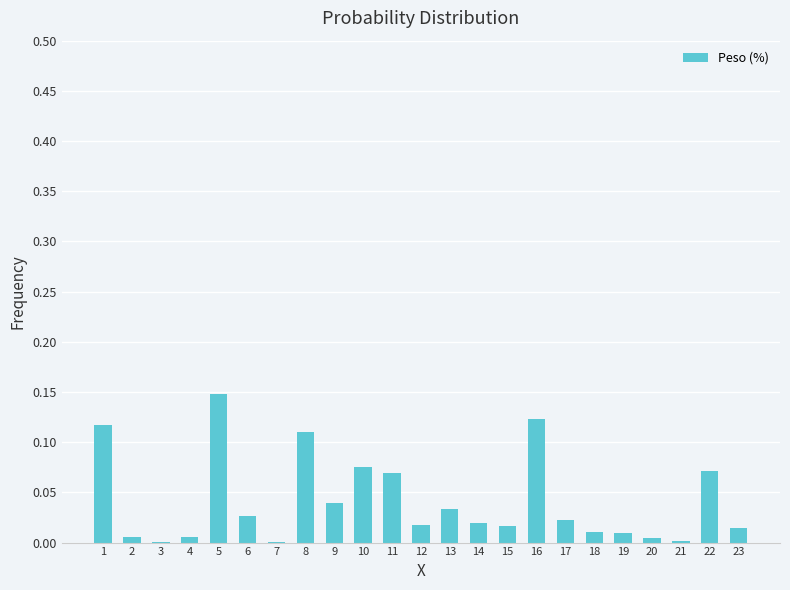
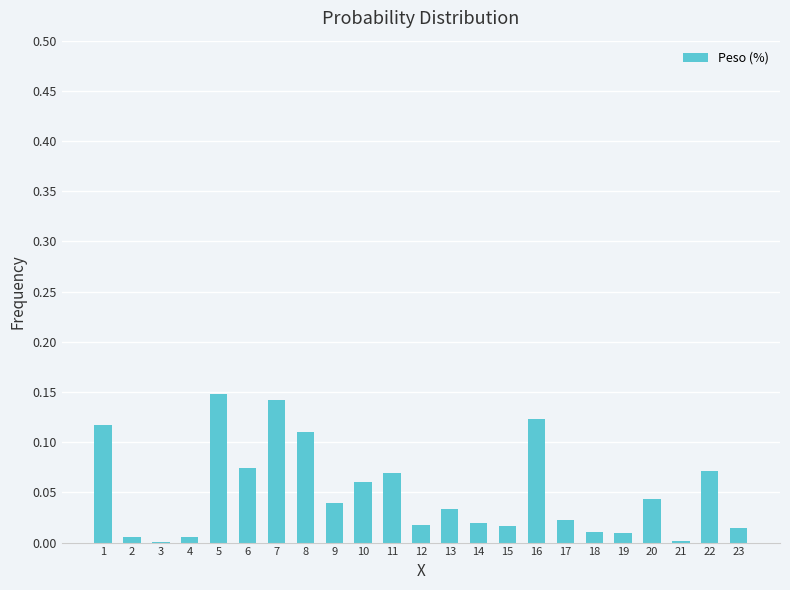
6: 0.027 -> 0.074
7: 0.000 -> 0.142
10: 0.076 -> 0.060
20: 0.004 -> 0.044
